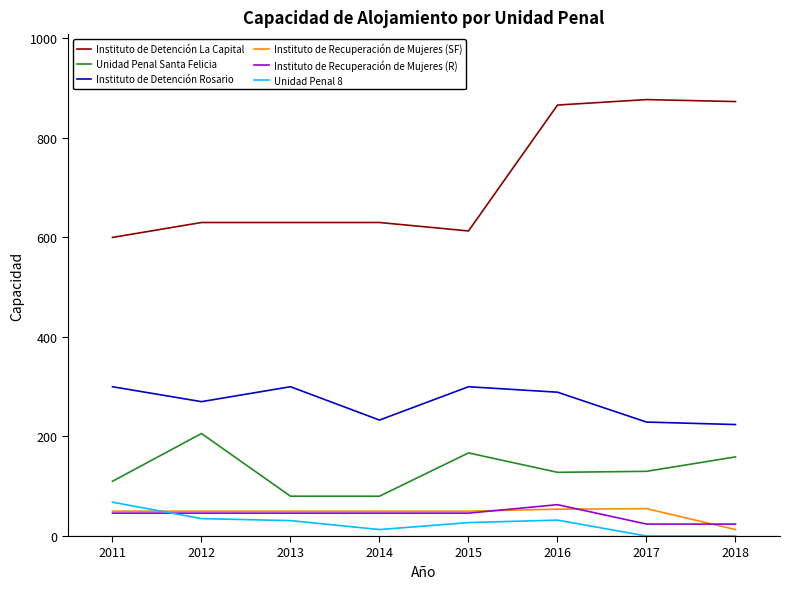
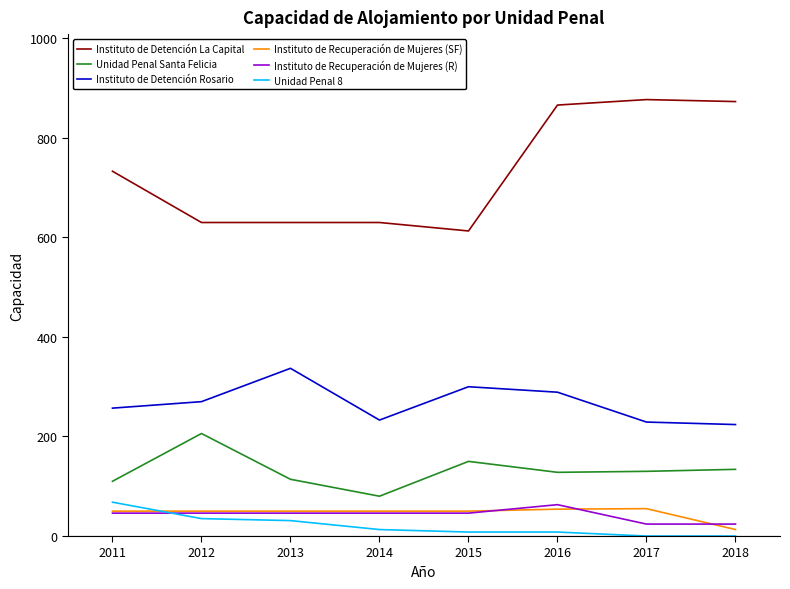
Instituto de Detención La Capital, 2011: 600 -> 730
Instituto de Detención Rosario, 2011: 300 -> 260
Unidad Penal Santa Felicia, 2013: 80 -> 110
Instituto de Detención Rosario, 2013: 300 -> 340
Unidad Penal Santa Felicia, 2015: 170 -> 150
Unidad Penal 8, 2015: 30 -> 10
Unidad Penal 8, 2016: 30 -> 10
Unidad Penal Santa Felicia, 2018: 160 -> 130
